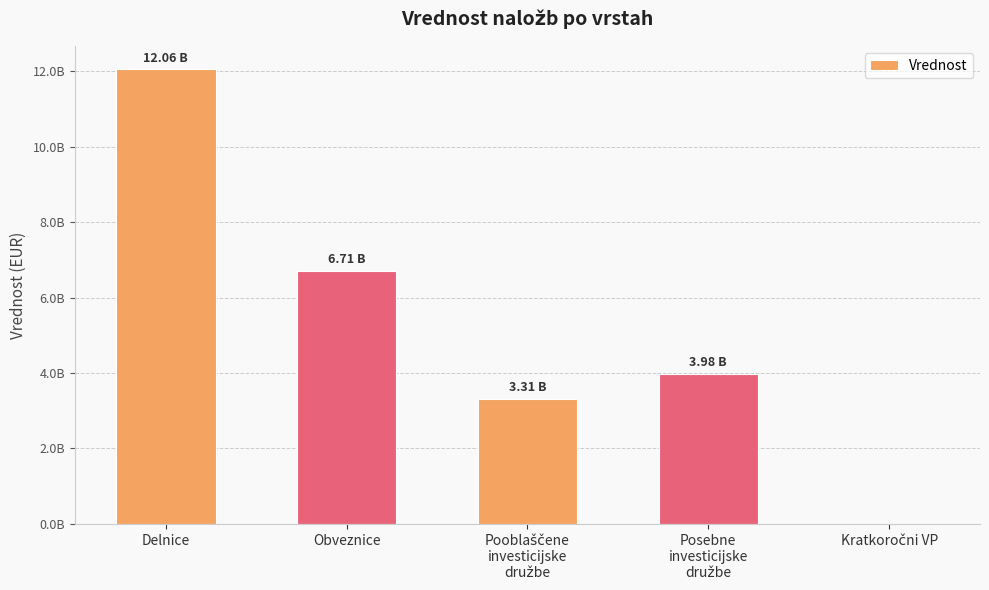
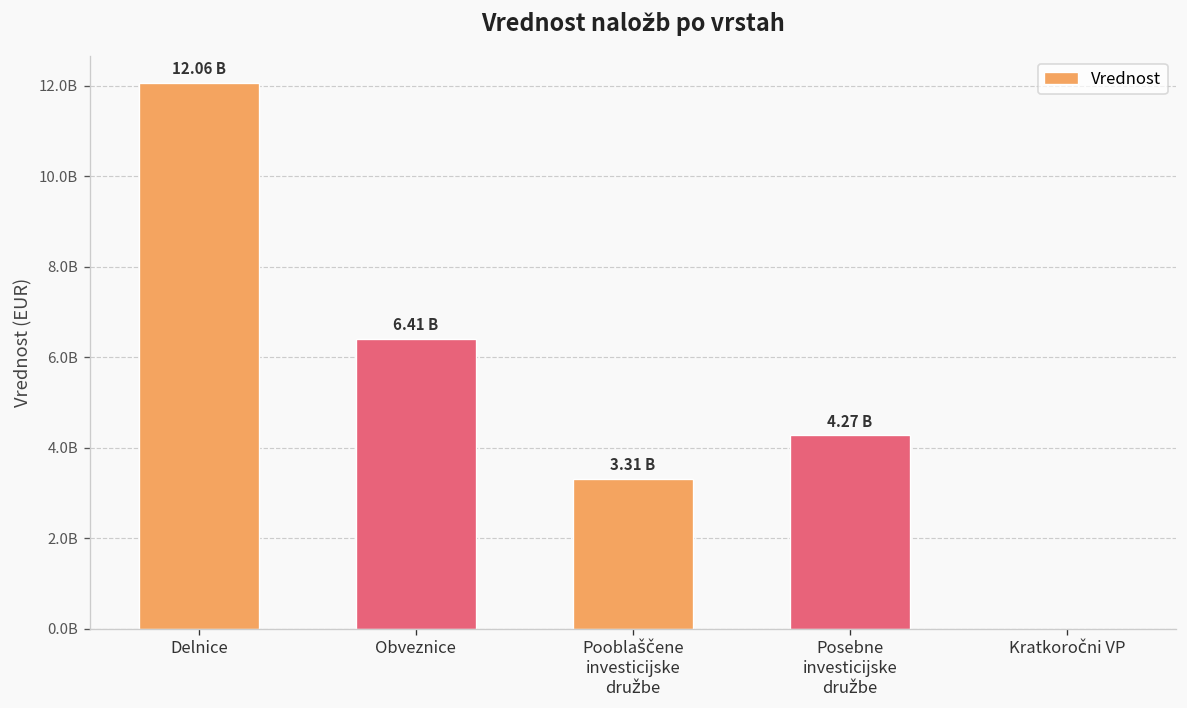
Obveznice: 6.71 -> 6.41
Posebne investicijske družbe: 3.98 -> 4.27
